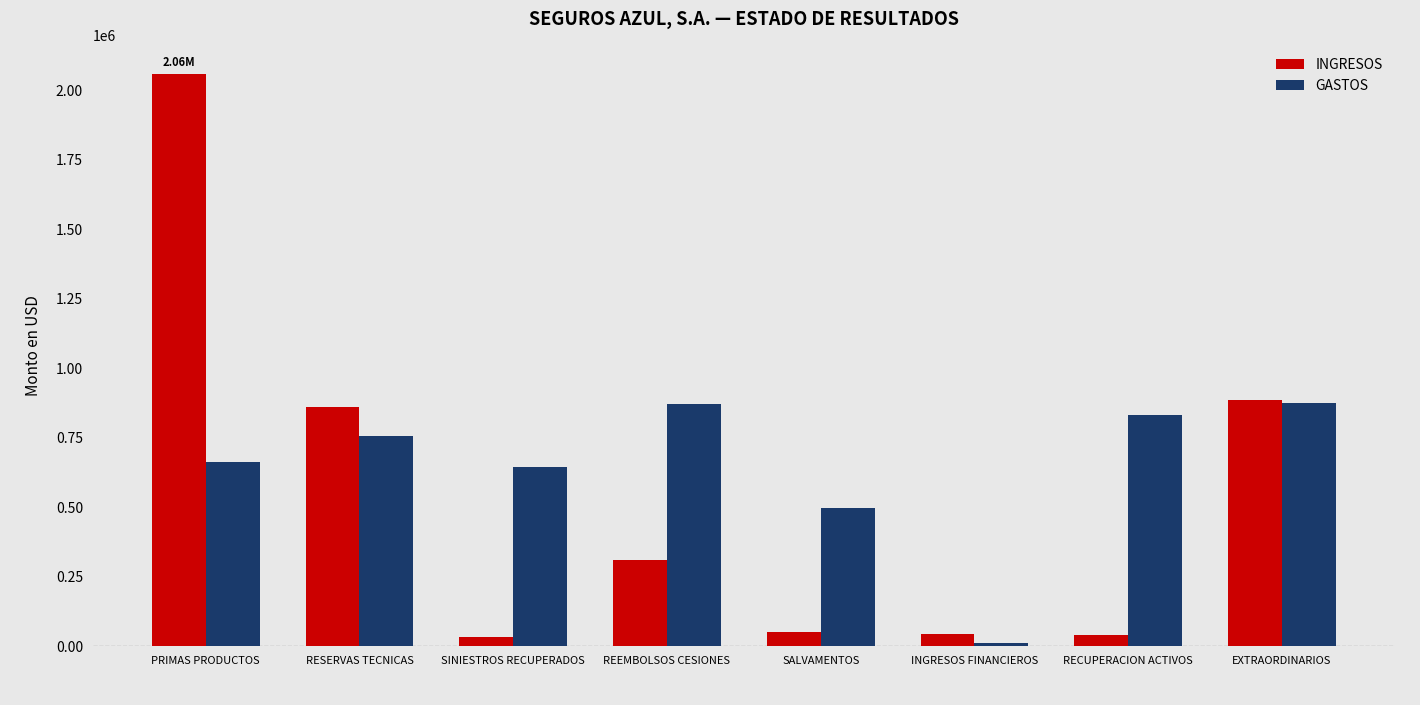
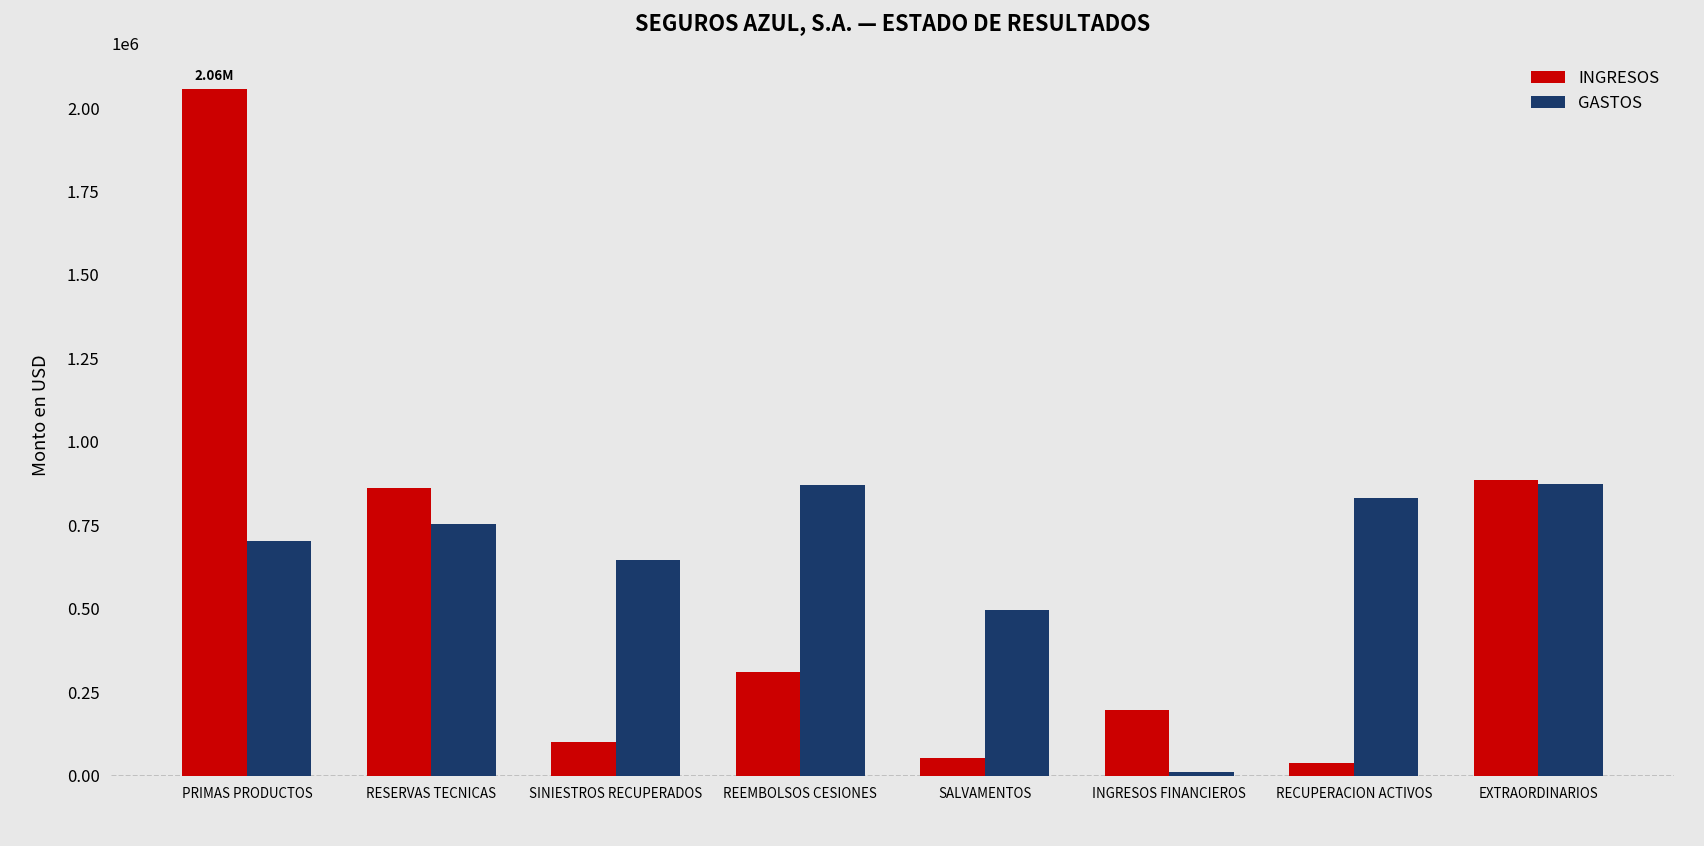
GASTOS, PRIMAS PRODUCTOS: 660000 -> 700000
INGRESOS, SINIESTROS RECUPERADOS: 30000 -> 100000
INGRESOS, INGRESOS FINANCIEROS: 40000 -> 200000
